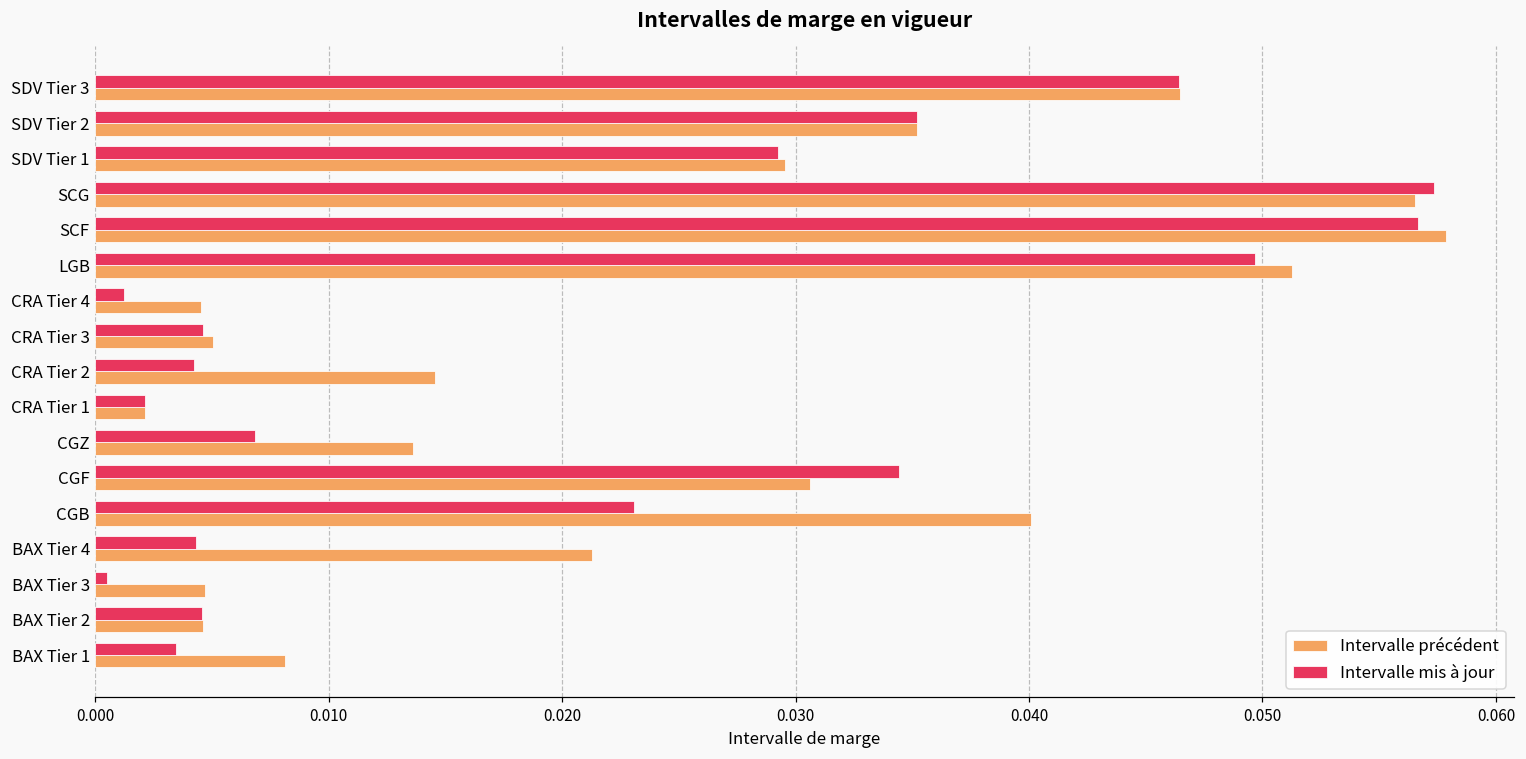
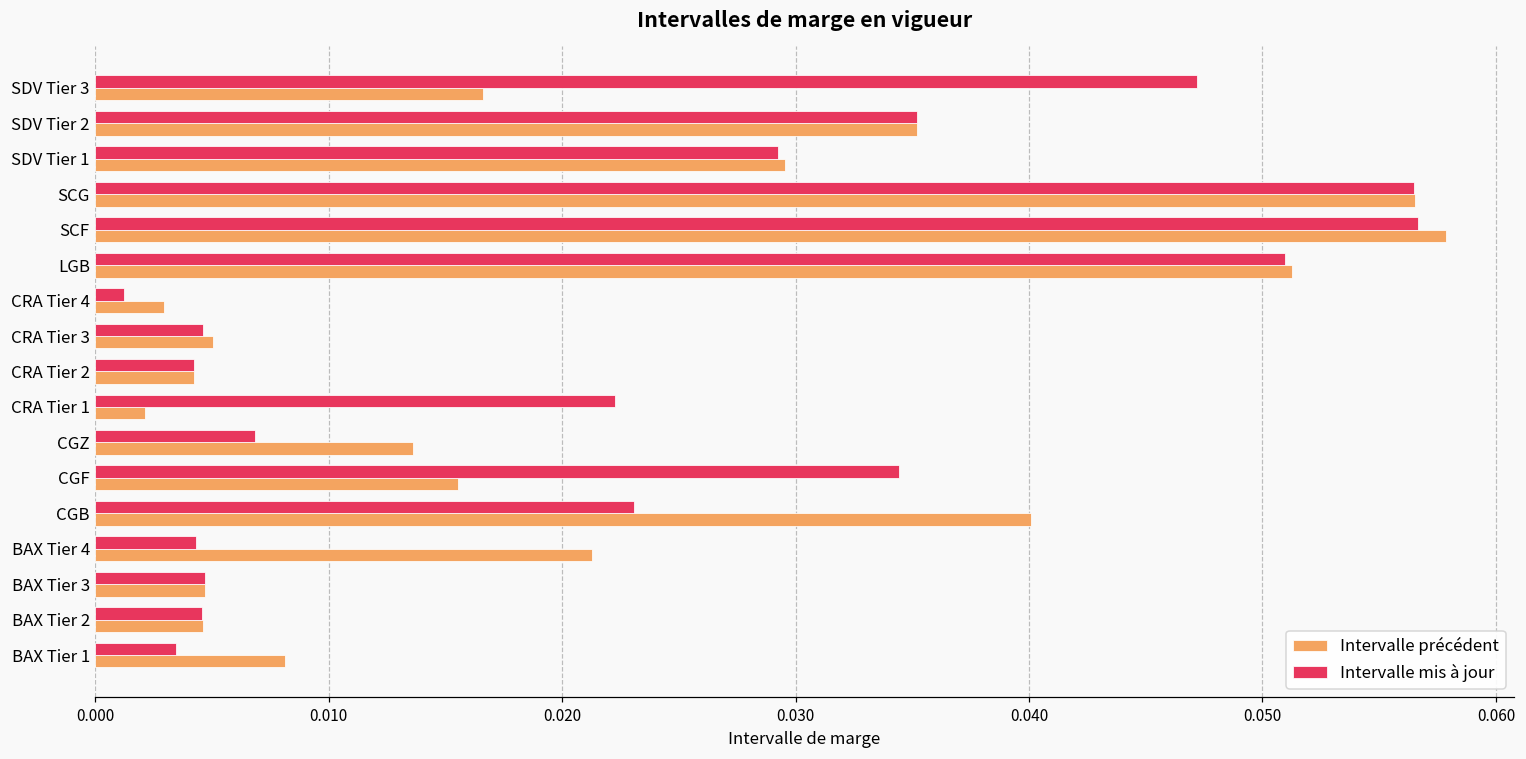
Intervalle mis à jour, SDV Tier 3: 0.0464 -> 0.0472
Intervalle précédent, SDV Tier 3: 0.0465 -> 0.0166
Intervalle mis à jour, SCG: 0.0573 -> 0.0565
Intervalle mis à jour, LGB: 0.0497 -> 0.0510
Intervalle précédent, CRA Tier 4: 0.0046 -> 0.0030
Intervalle précédent, CRA Tier 2: 0.0146 -> 0.0042
Intervalle mis à jour, CRA Tier 1: 0.0021 -> 0.0223
Intervalle précédent, CGF: 0.0306 -> 0.0155
Intervalle mis à jour, BAX Tier 3: 0.0005 -> 0.0047
